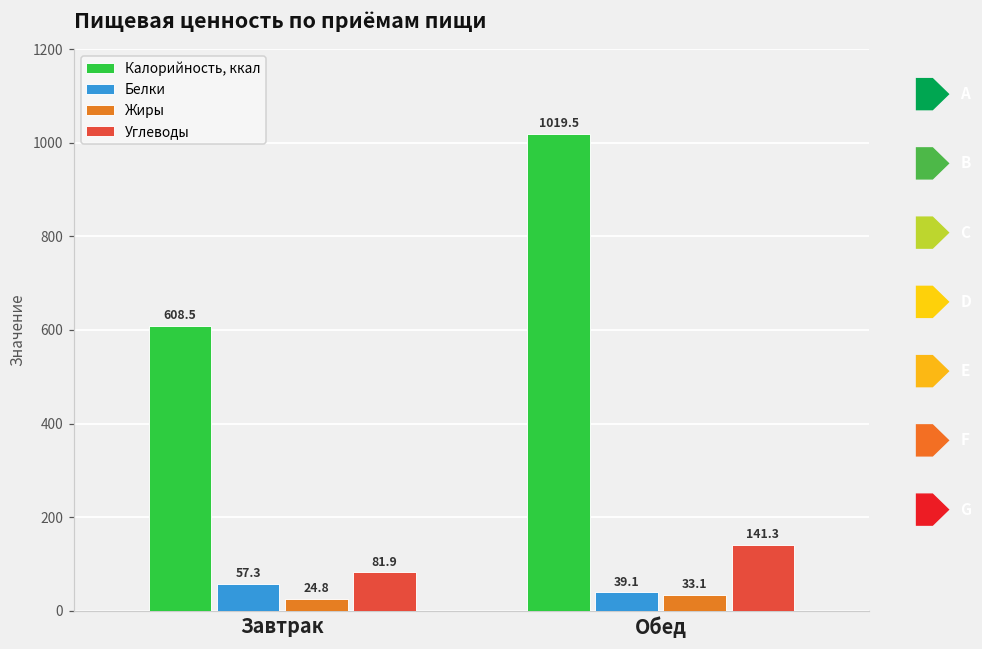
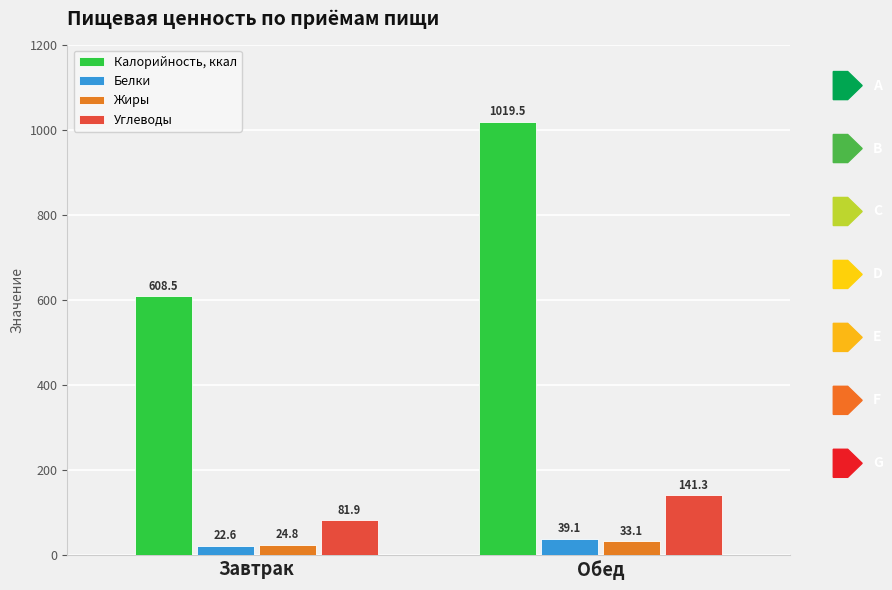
Белки, Завтрак: 57.3 -> 22.6
